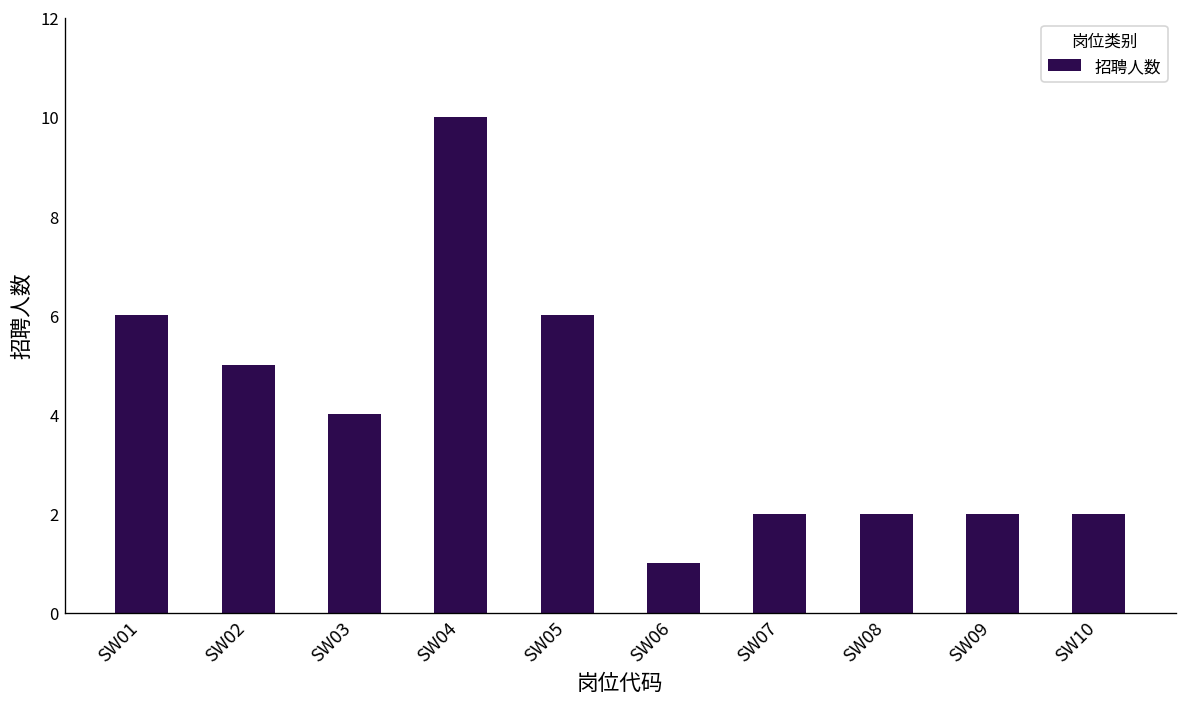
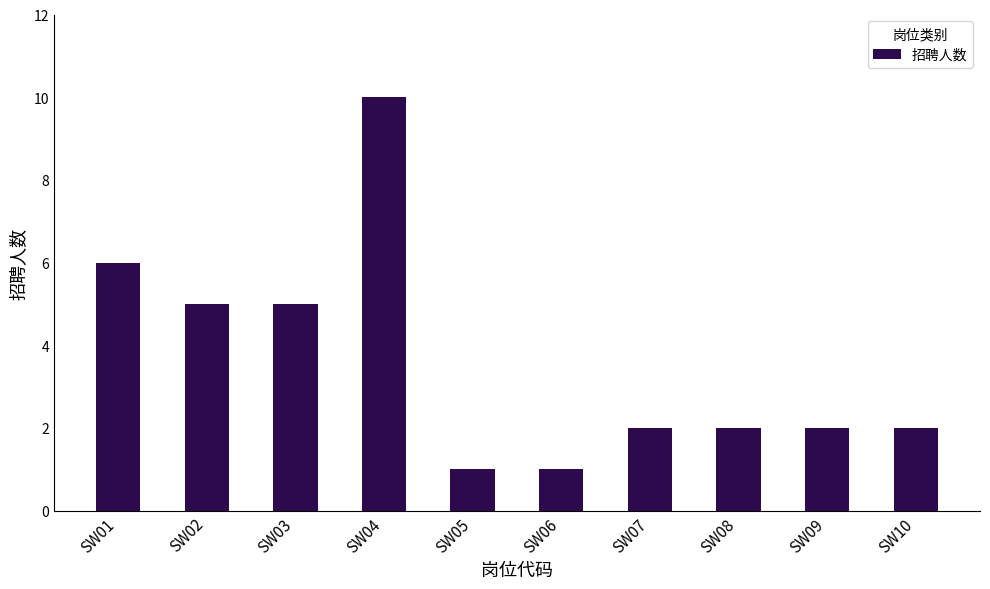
SW03: 4 -> 5
SW05: 6 -> 1
